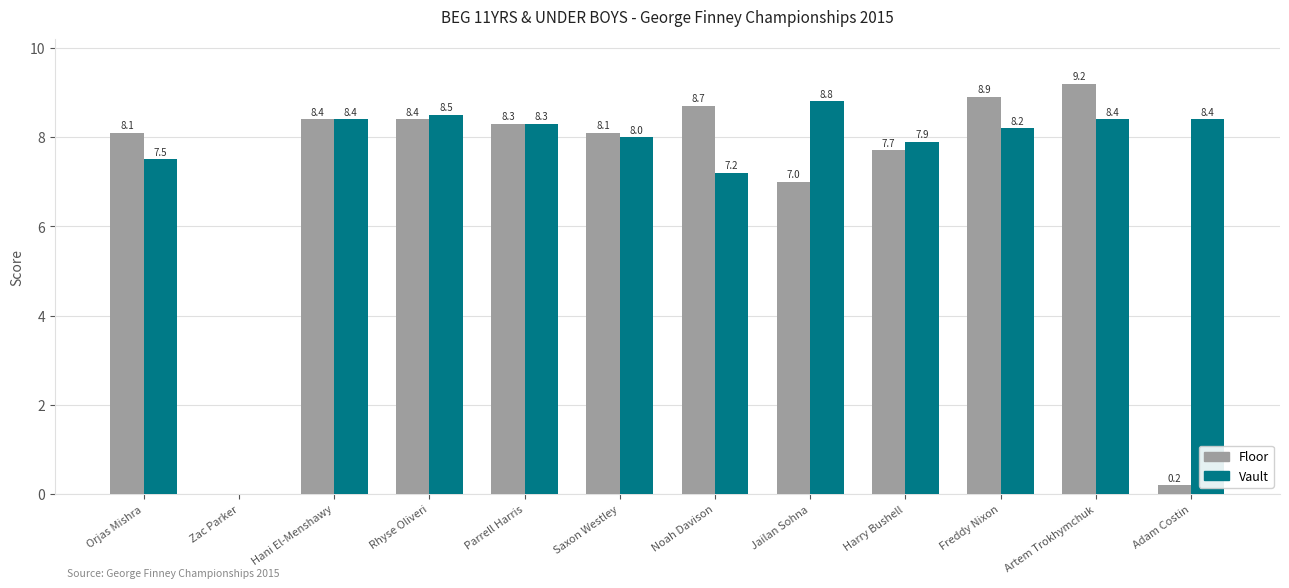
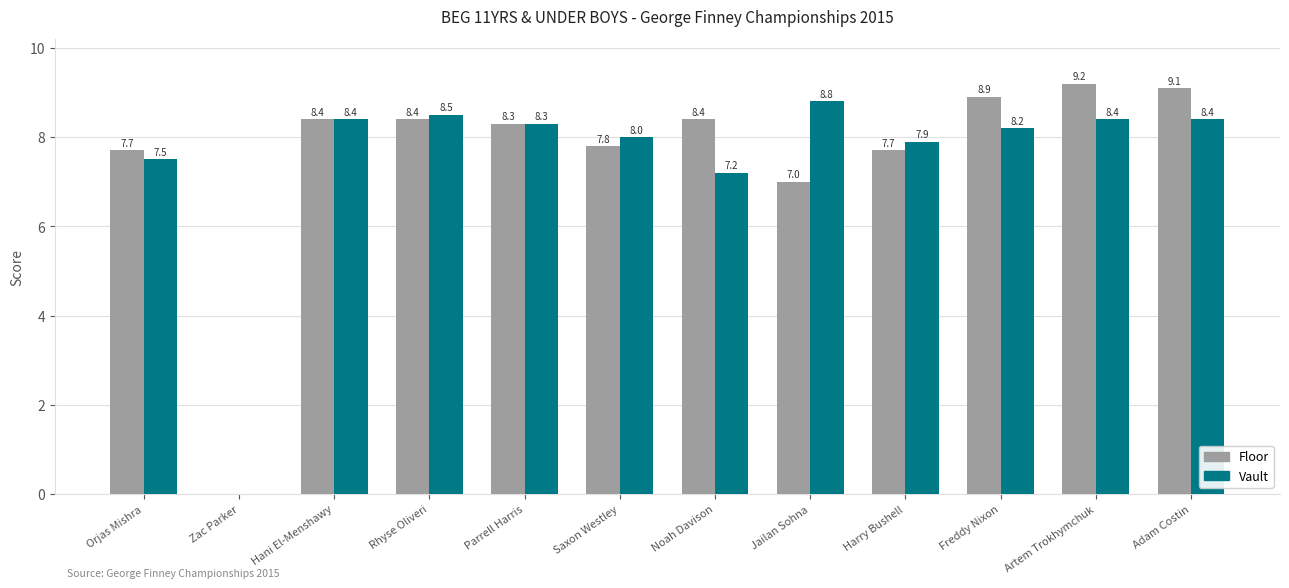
Floor, Orjas Mishra: 8.1 -> 7.7
Floor, Saxon Westley: 8.1 -> 7.8
Floor, Noah Davison: 8.7 -> 8.4
Floor, Adam Costin: 0.2 -> 9.1
